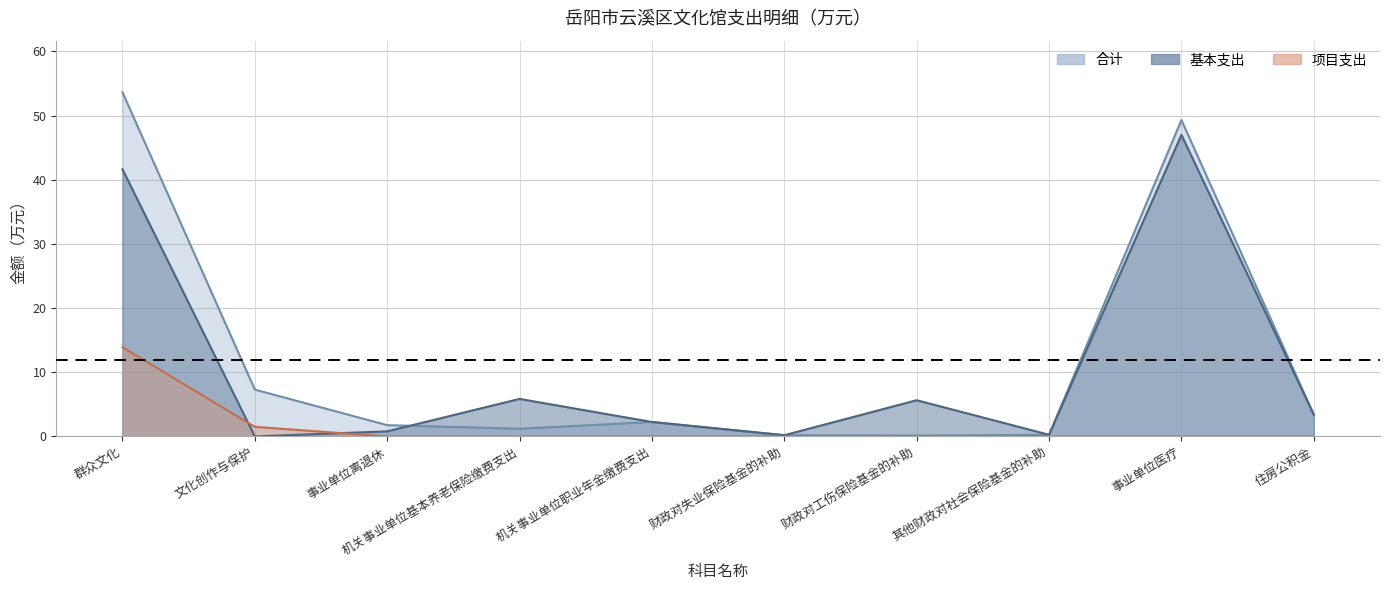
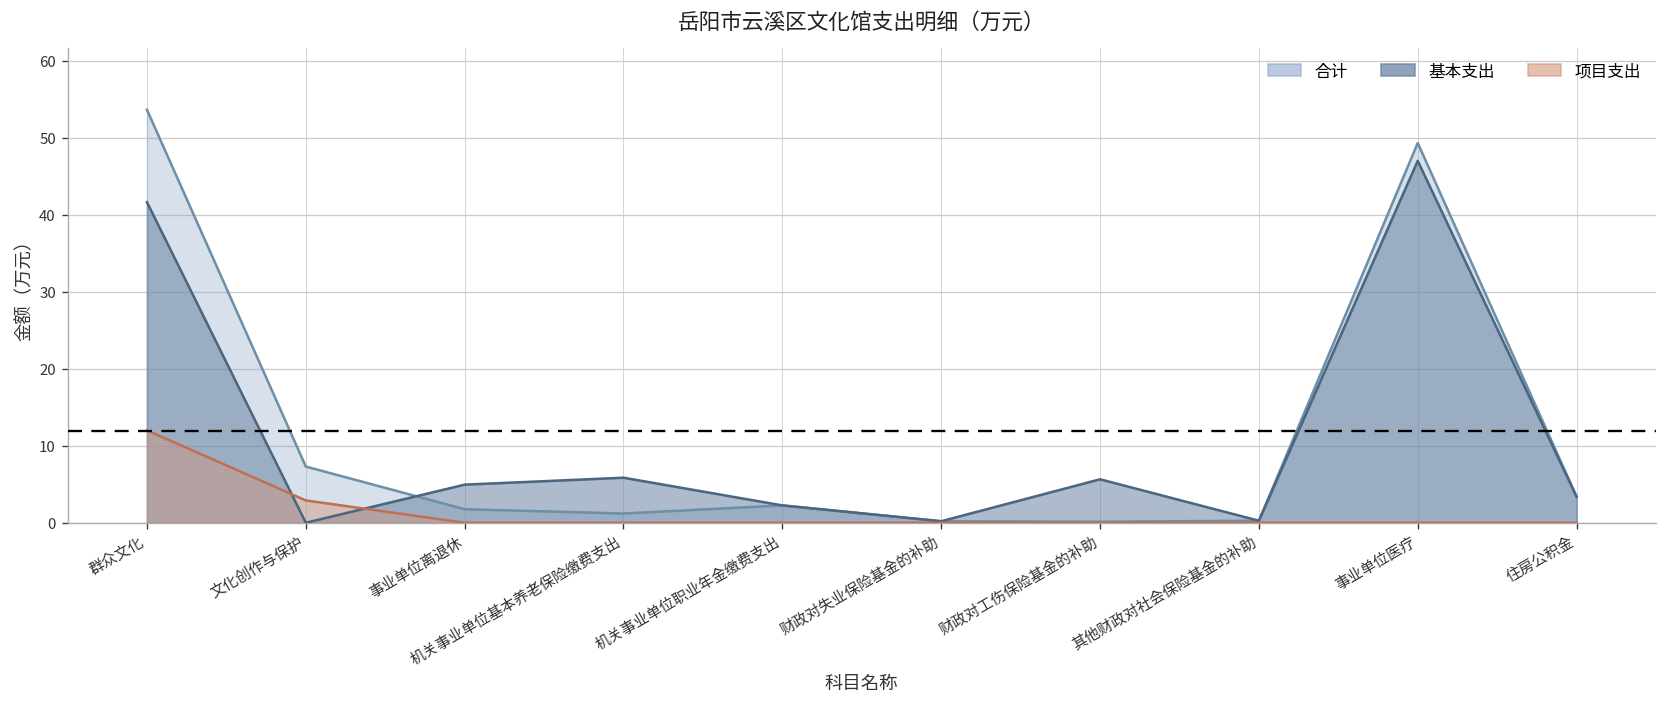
项目支出, 群众文化: 14 -> 12
项目支出, 文化创作与保护: 2 -> 3
基本支出, 事业单位离退休: 1 -> 5
